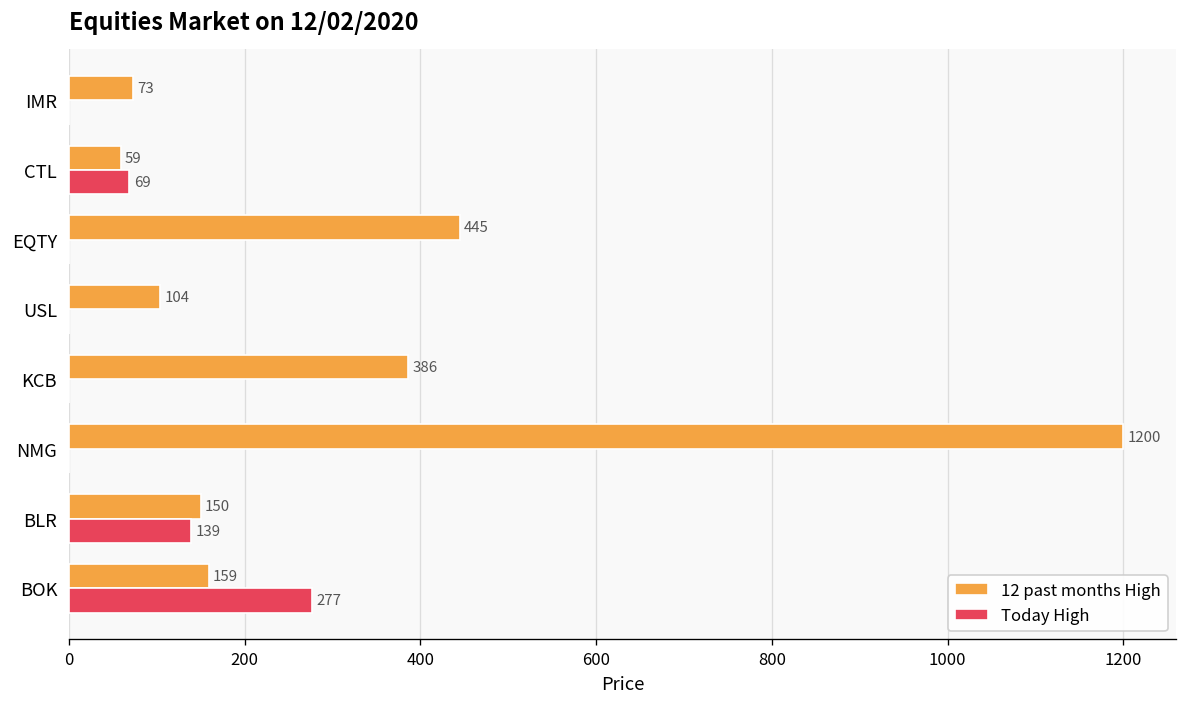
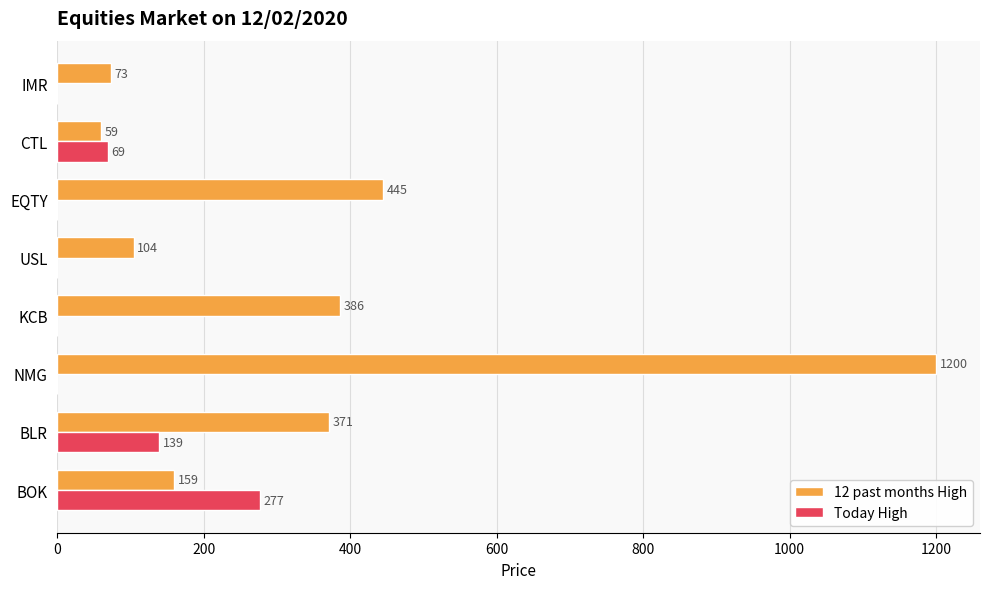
12 past months High, BLR: 150 -> 371
